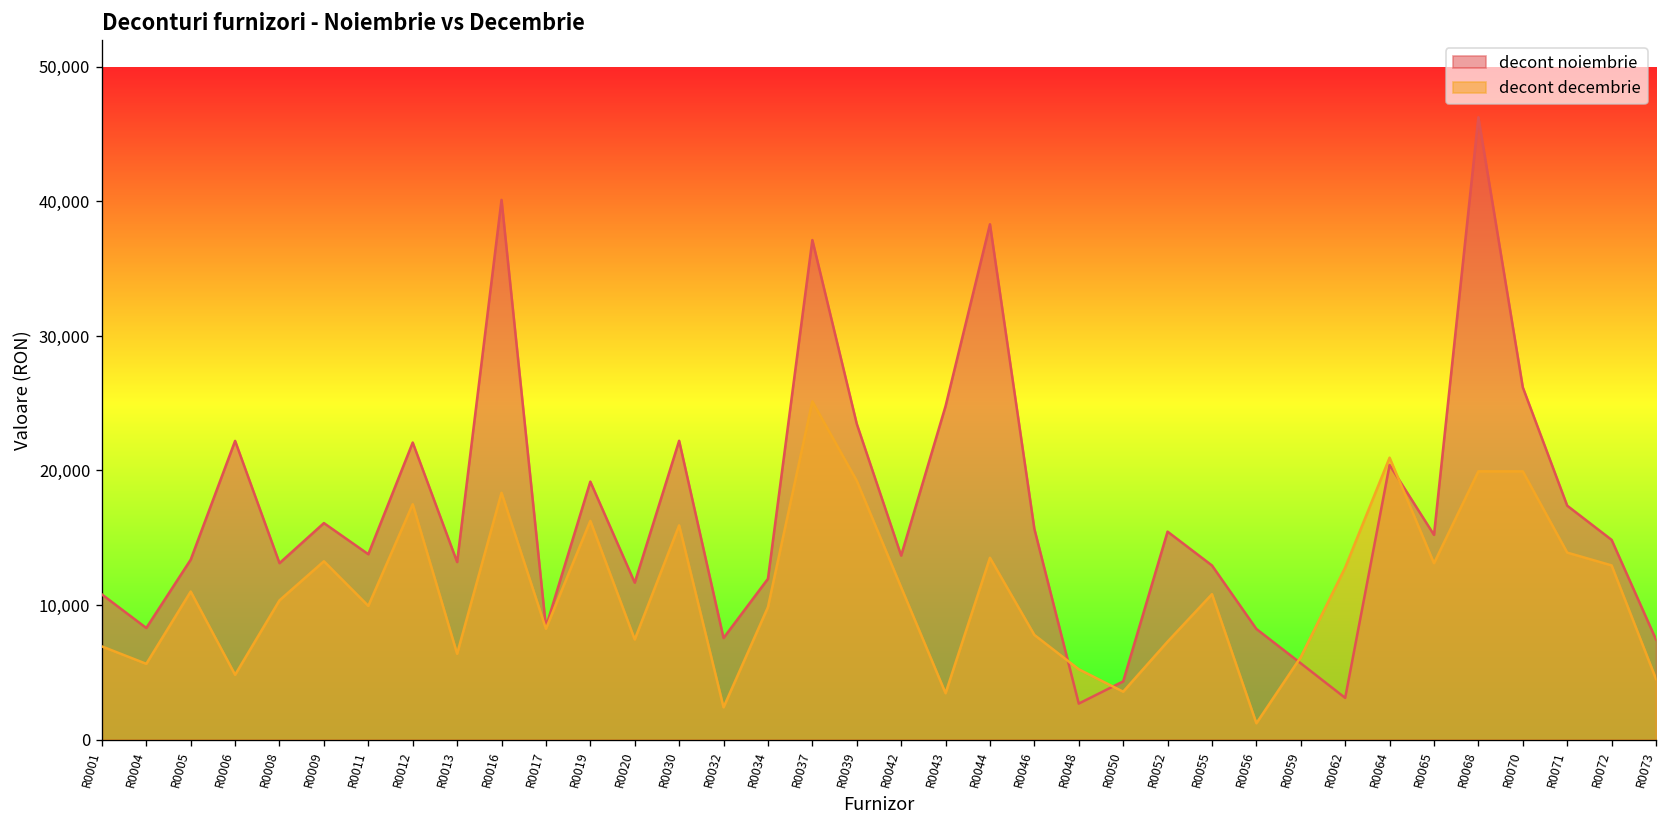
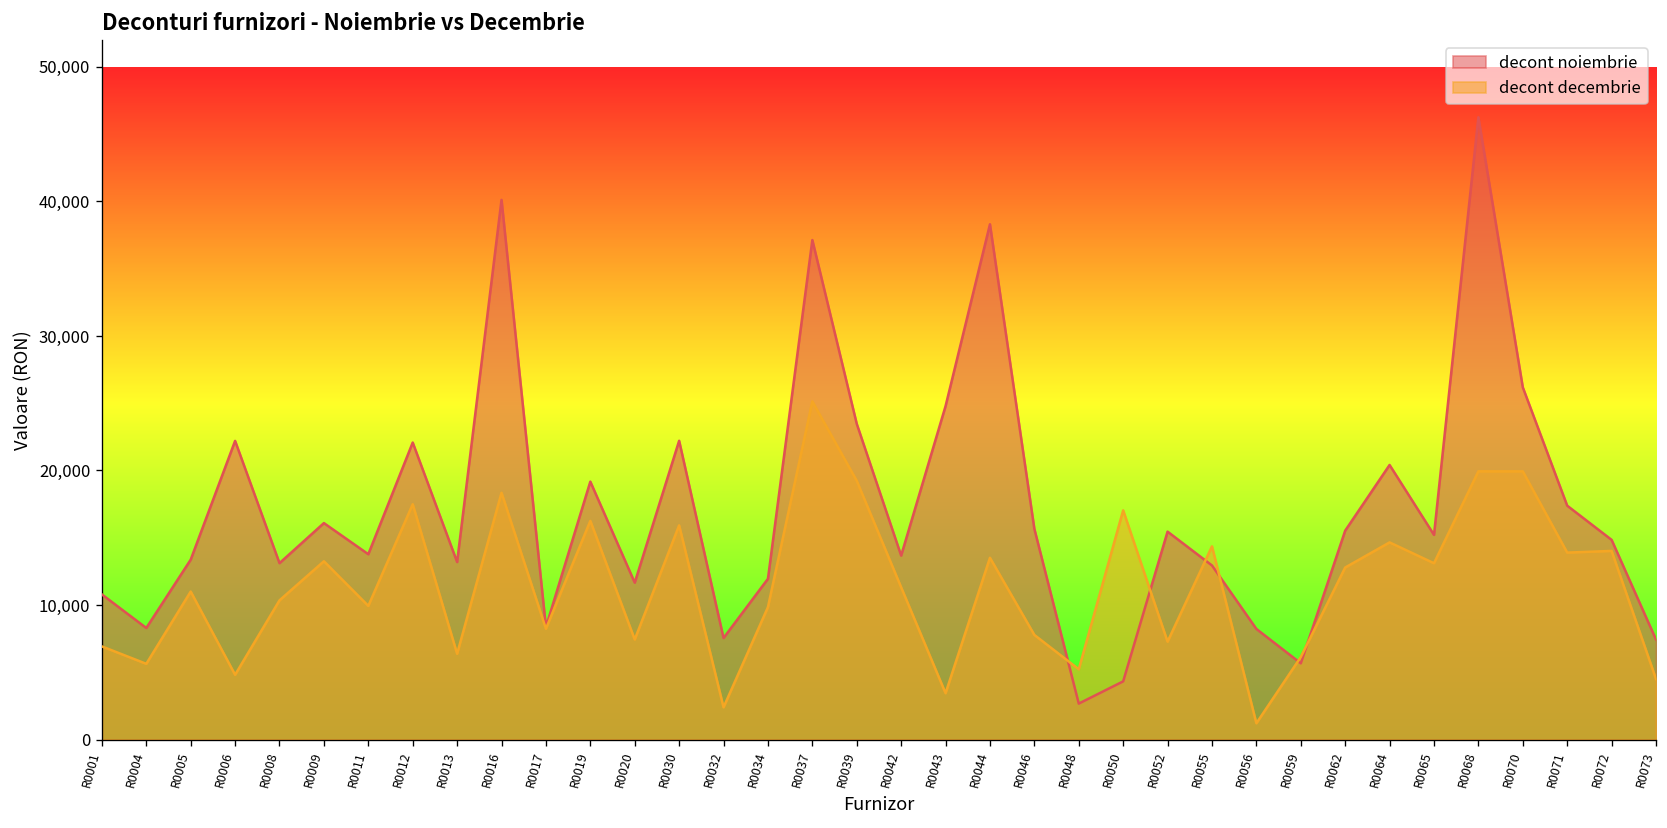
decont decembrie, R0050: 3,600 -> 17,000
decont decembrie, R0055: 10,800 -> 14,400
decont noiembrie, R0062: 3,100 -> 15,500
decont decembrie, R0064: 21,000 -> 14,700
decont decembrie, R0072: 12,900 -> 14,000
